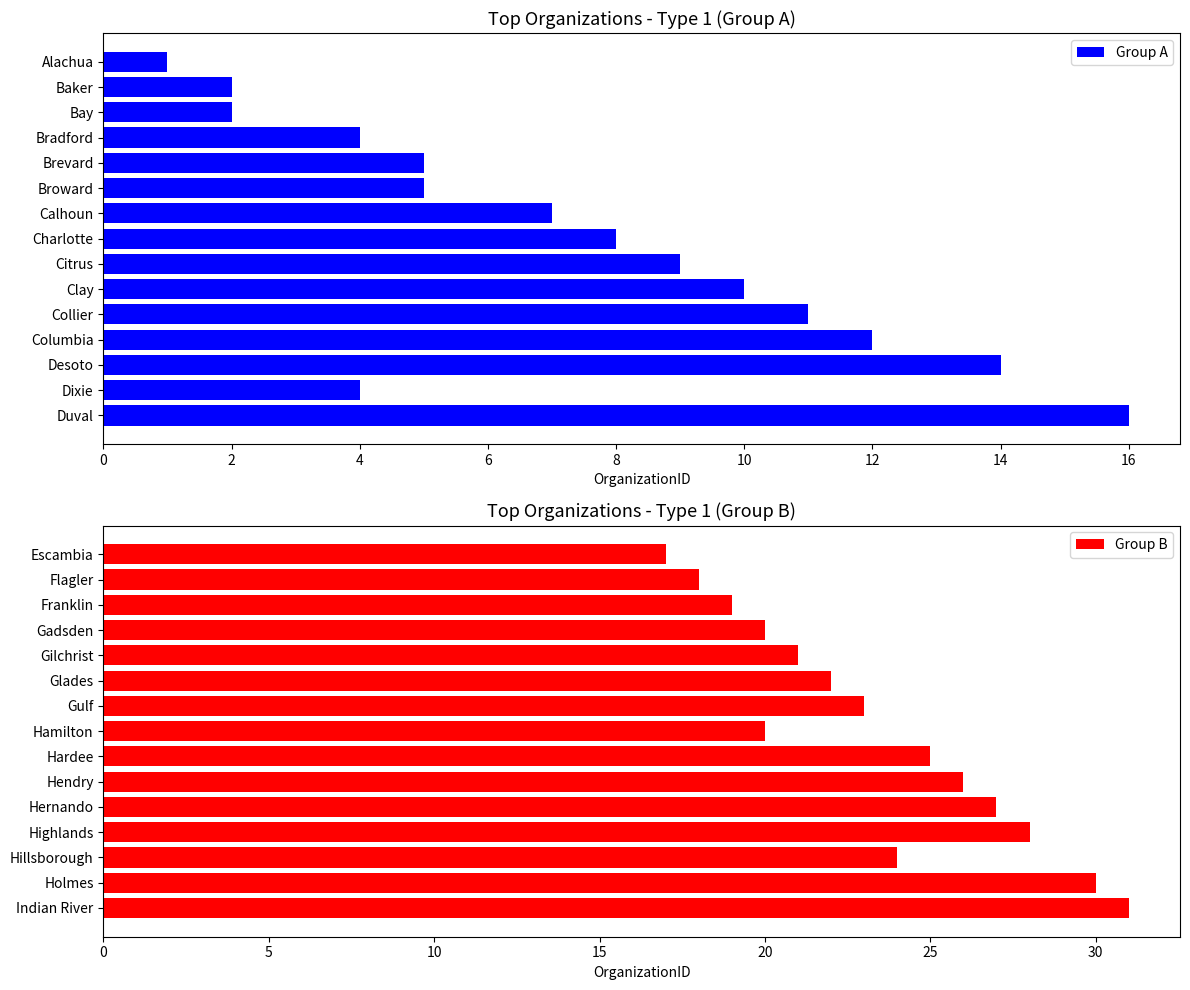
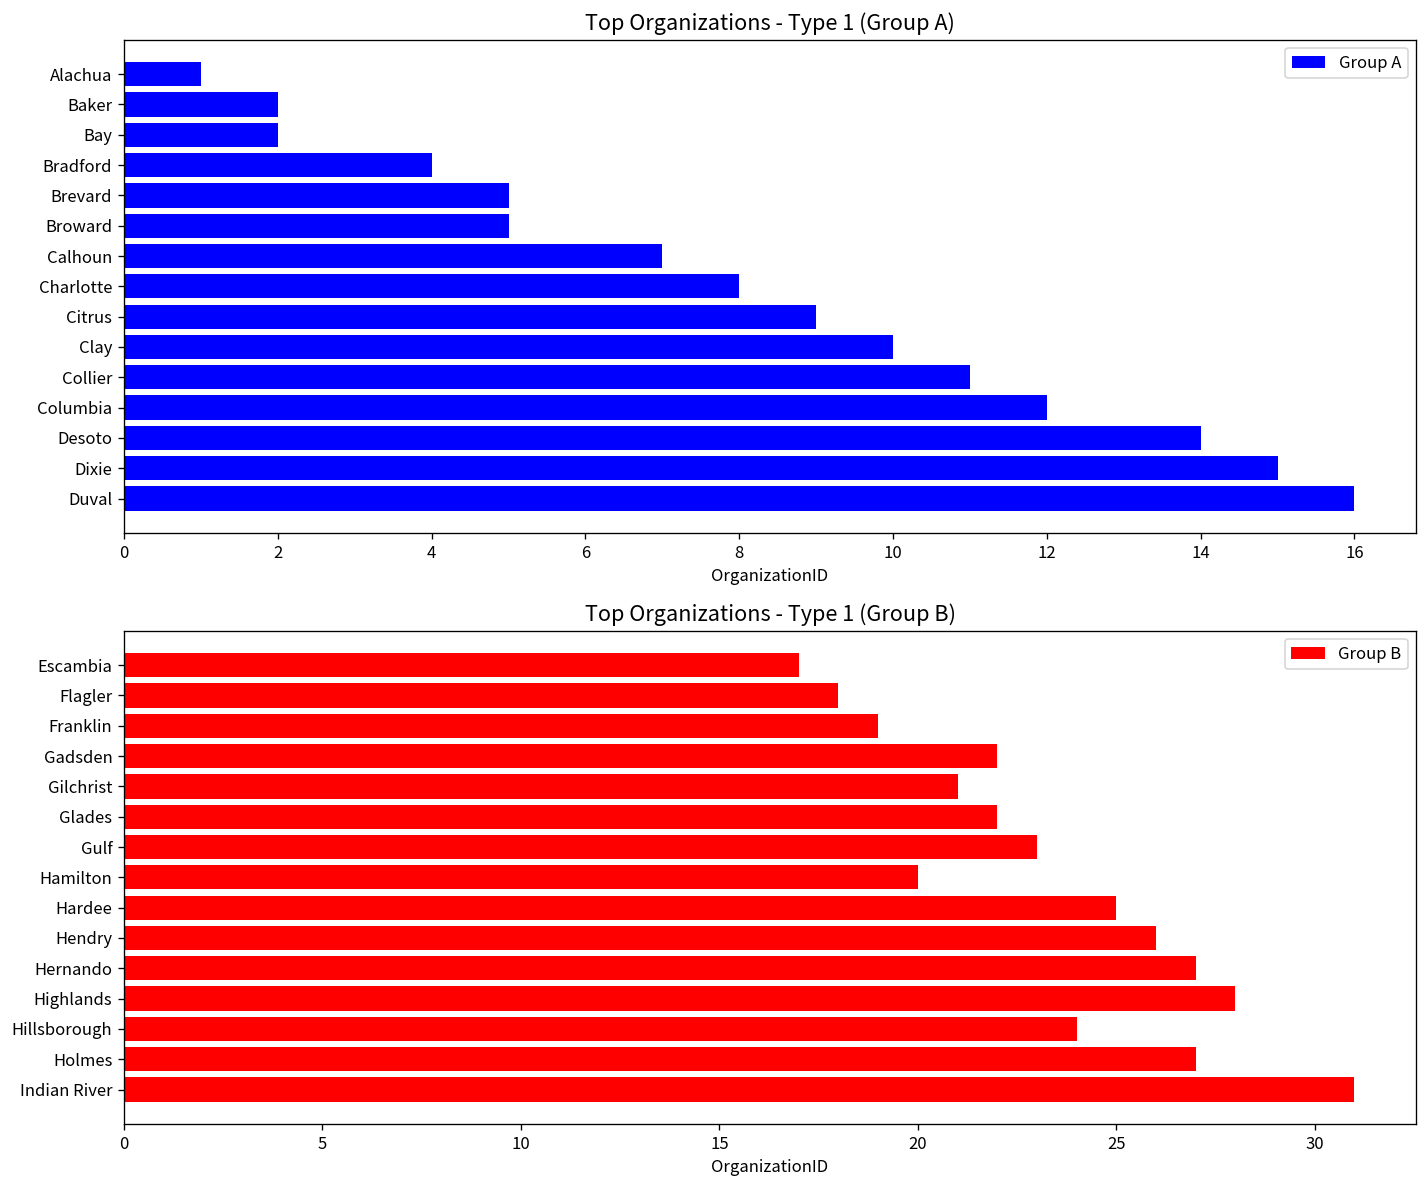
Top Organizations - Type 1 (Group A), Dixie: 4 -> 15
Top Organizations - Type 1 (Group B), Gadsden: 20 -> 22
Top Organizations - Type 1 (Group B), Holmes: 30 -> 27
